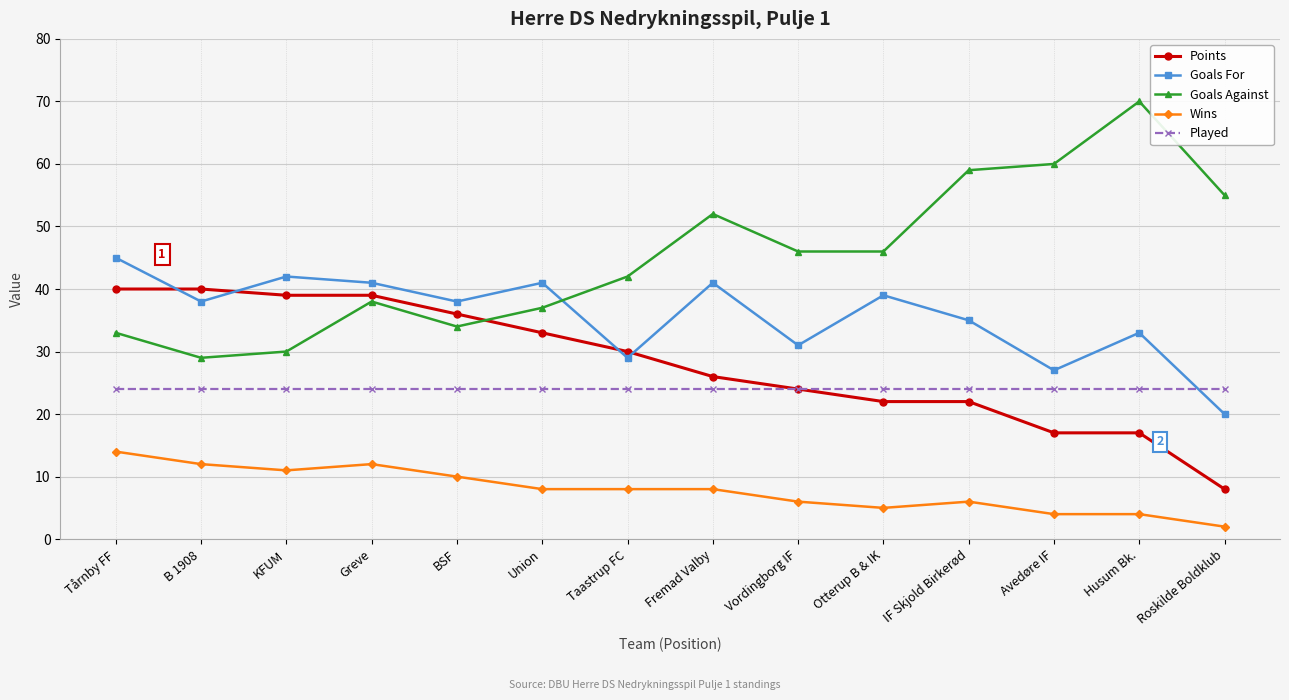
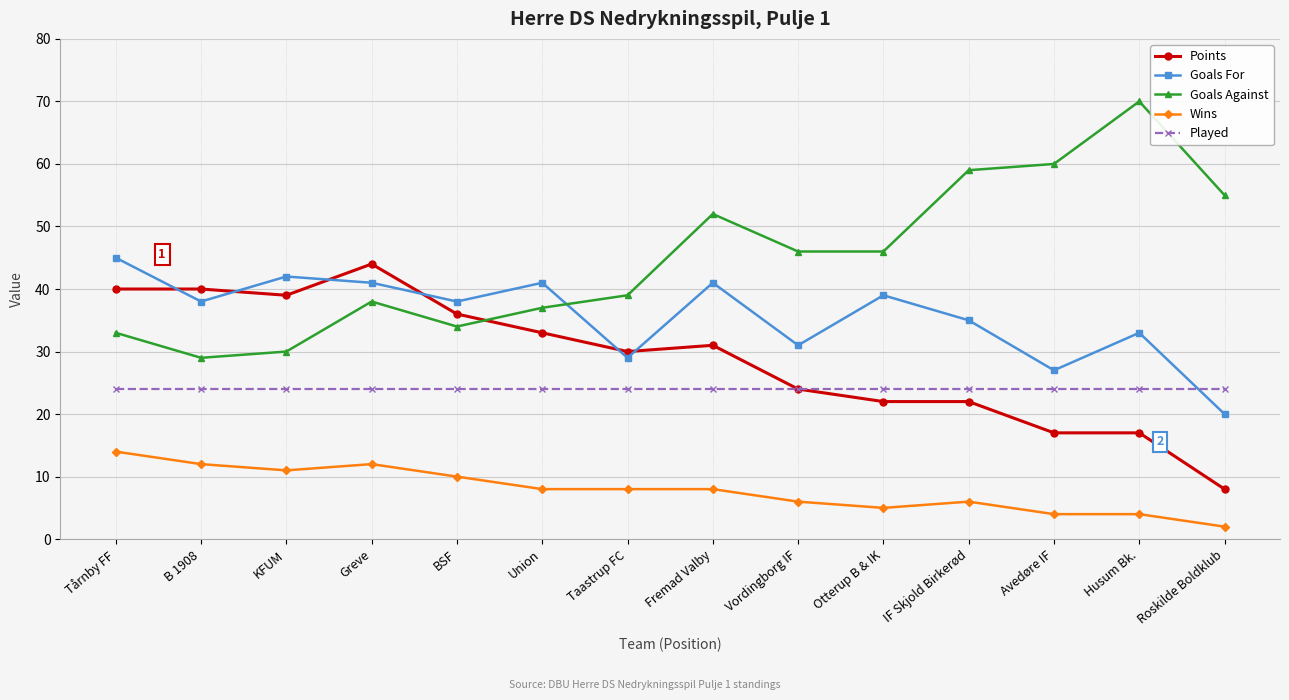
Points, Greve: 39 -> 44
Goals Against, Taastrup FC: 42 -> 39
Points, Fremad Valby: 26 -> 31
